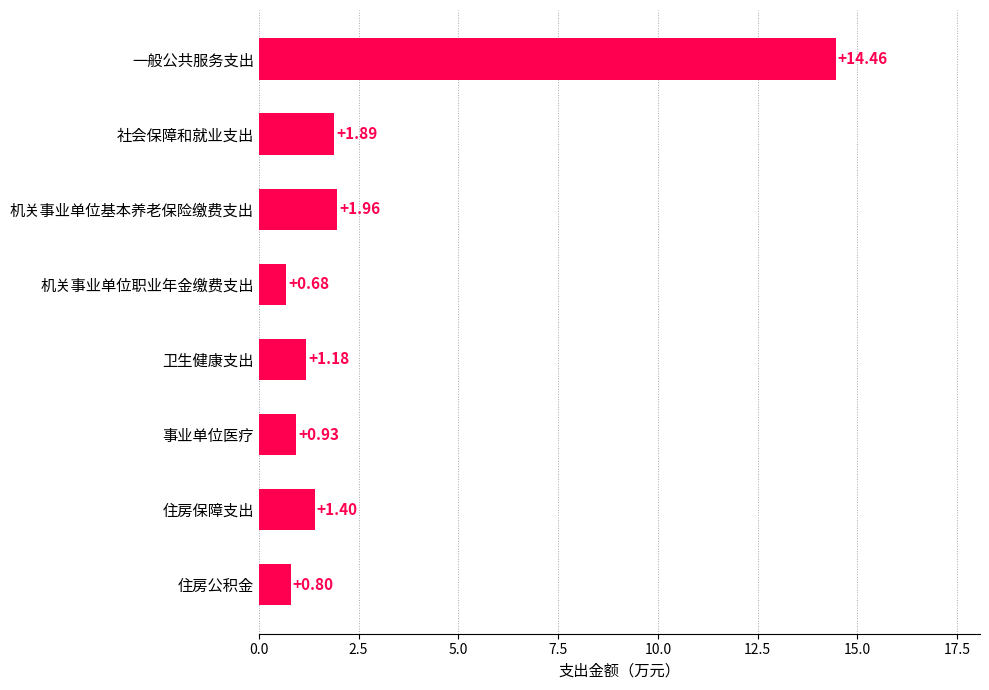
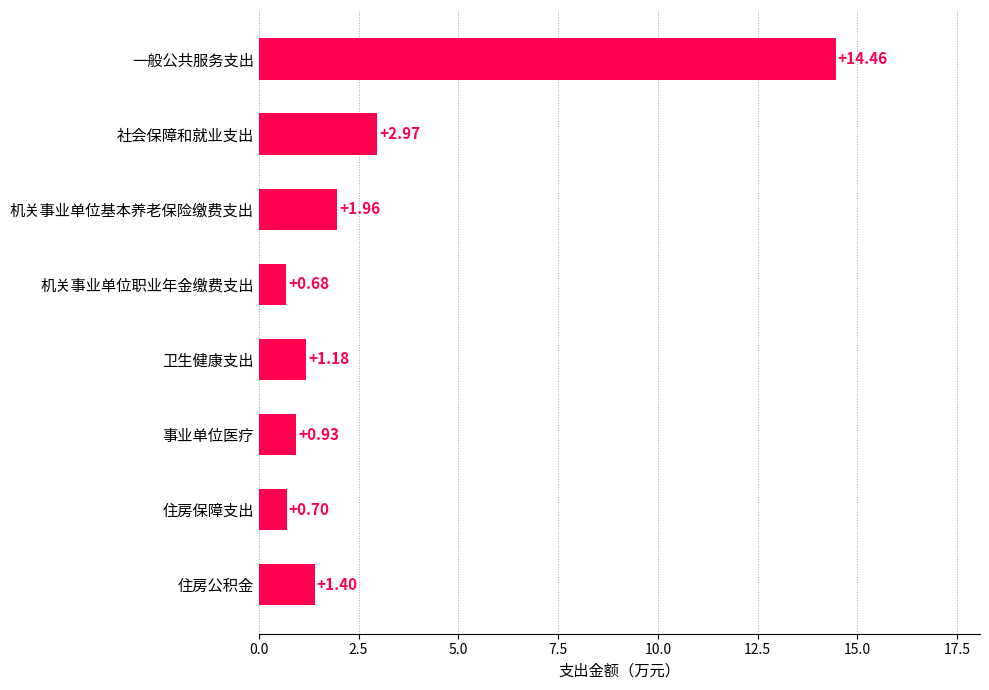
社会保障和就业支出: +1.89 -> +2.97
住房保障支出: +1.40 -> +0.70
住房公积金: +0.80 -> +1.40
